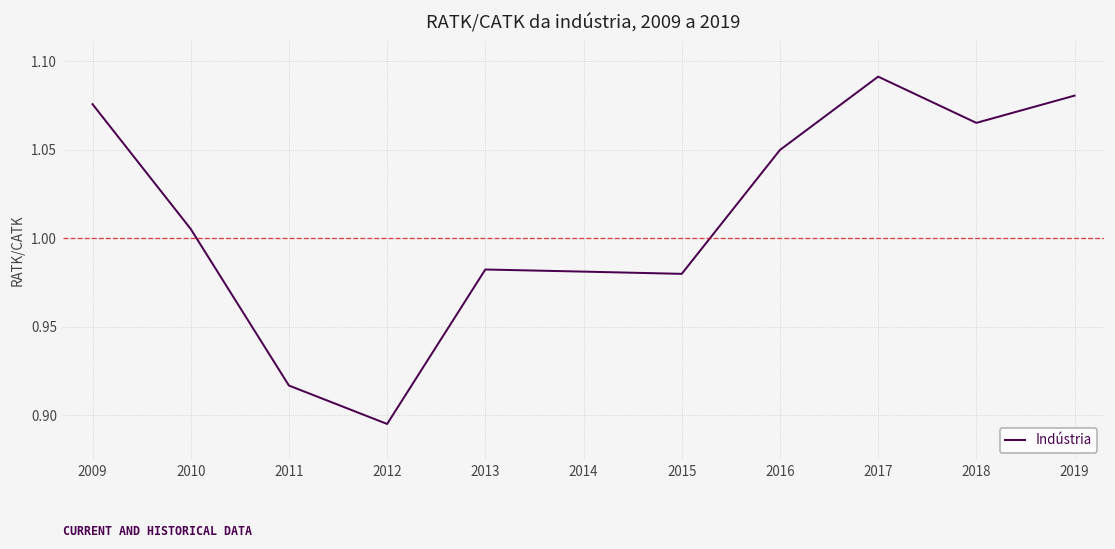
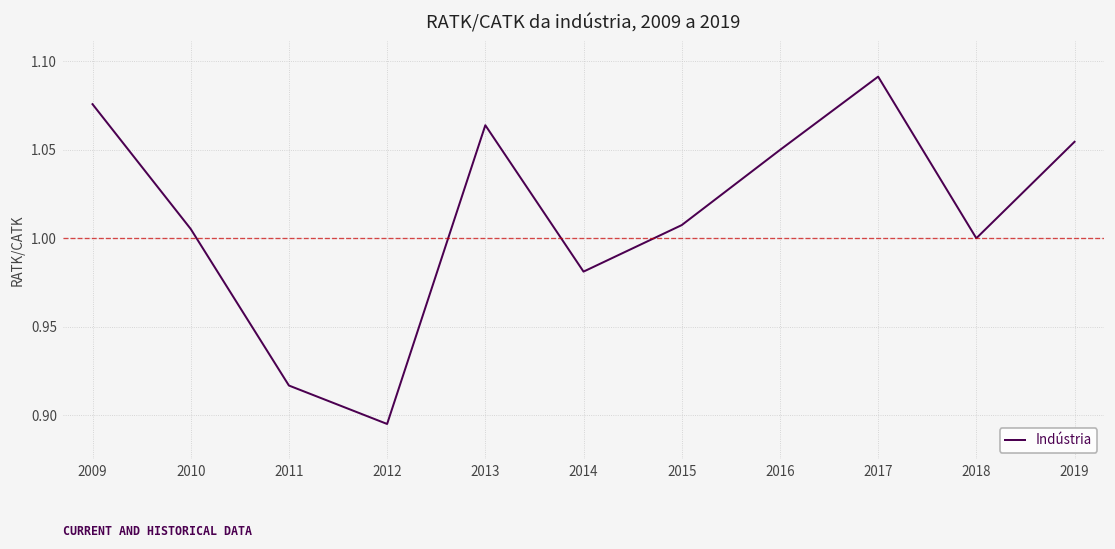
2013: 0.982 -> 1.064
2015: 0.980 -> 1.007
2018: 1.065 -> 1.000
2019: 1.081 -> 1.054
